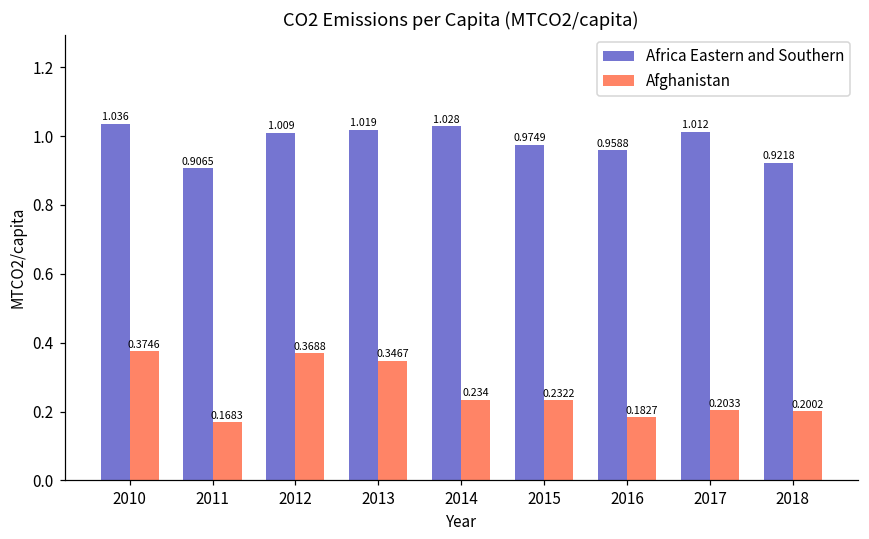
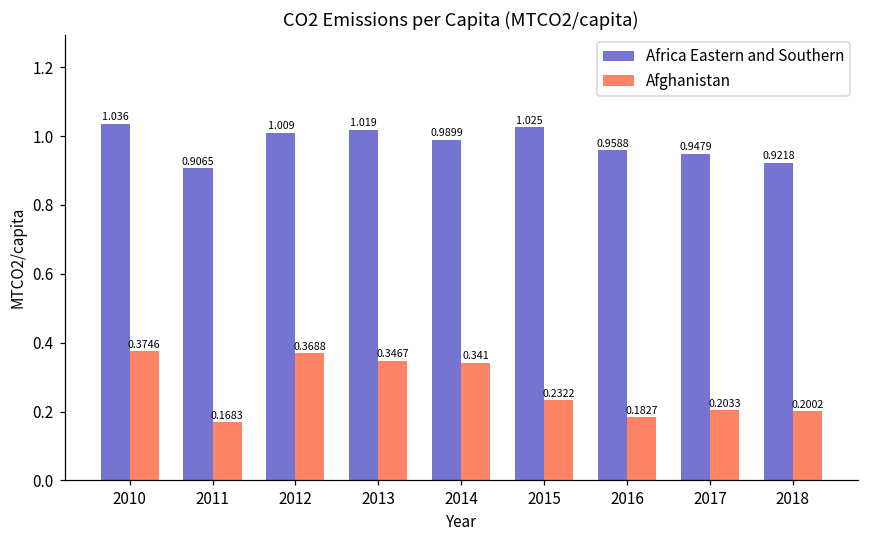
Africa Eastern and Southern, 2014: 1.028 -> 0.9899
Afghanistan, 2014: 0.234 -> 0.341
Africa Eastern and Southern, 2015: 0.9749 -> 1.025
Africa Eastern and Southern, 2017: 1.012 -> 0.9479
